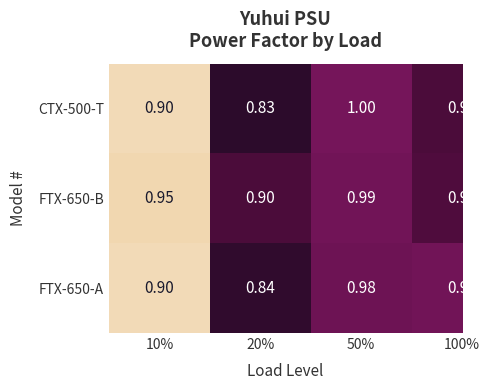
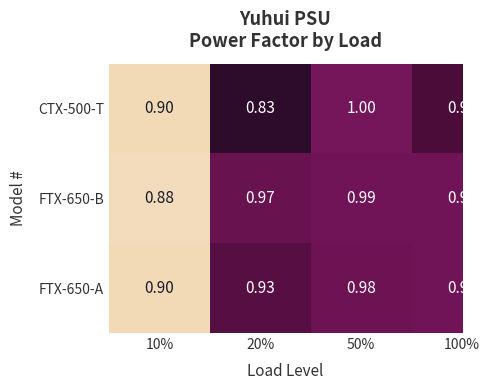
FTX-650-B, 10%: 0.95 -> 0.88
FTX-650-B, 20%: 0.90 -> 0.97
FTX-650-B, 100%: 0.91 -> 0.99
FTX-650-A, 20%: 0.84 -> 0.93
